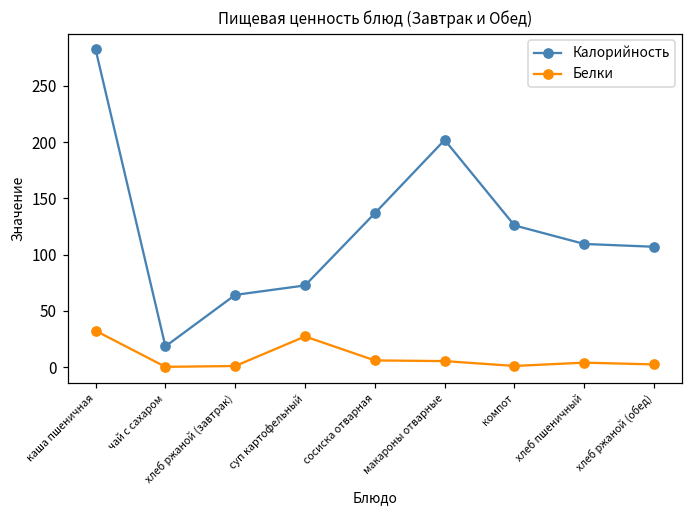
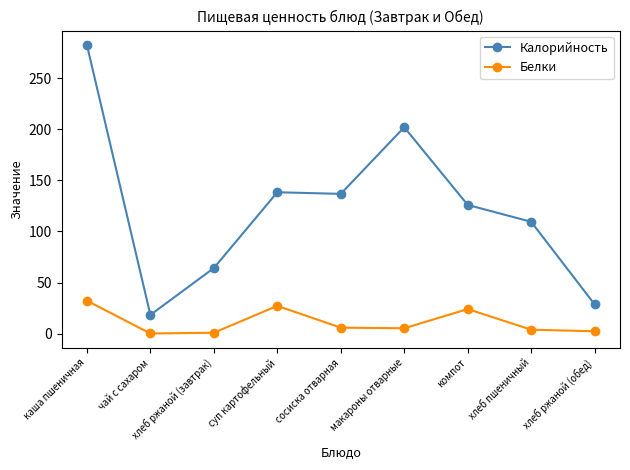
Калорийность, суп картофельный: 73 -> 138
Белки, компот: 1 -> 24
Калорийность, хлеб ржаной (обед): 107 -> 29
